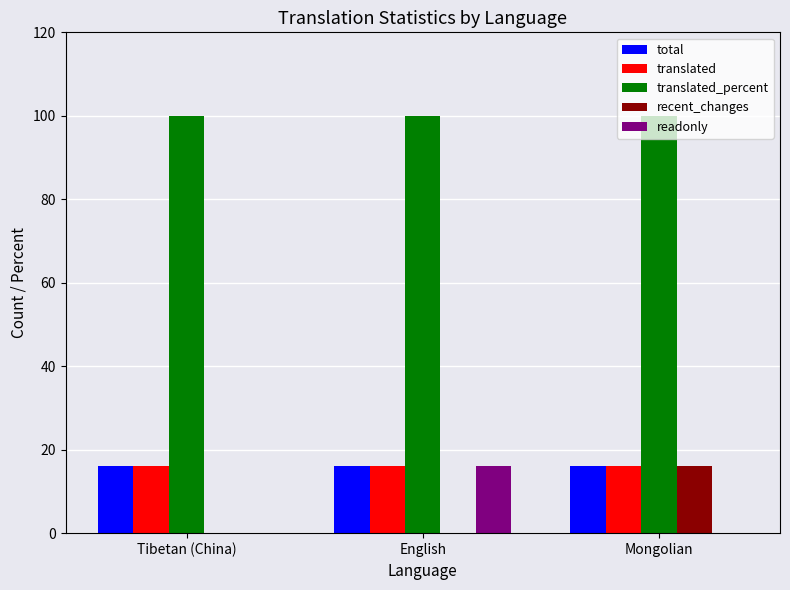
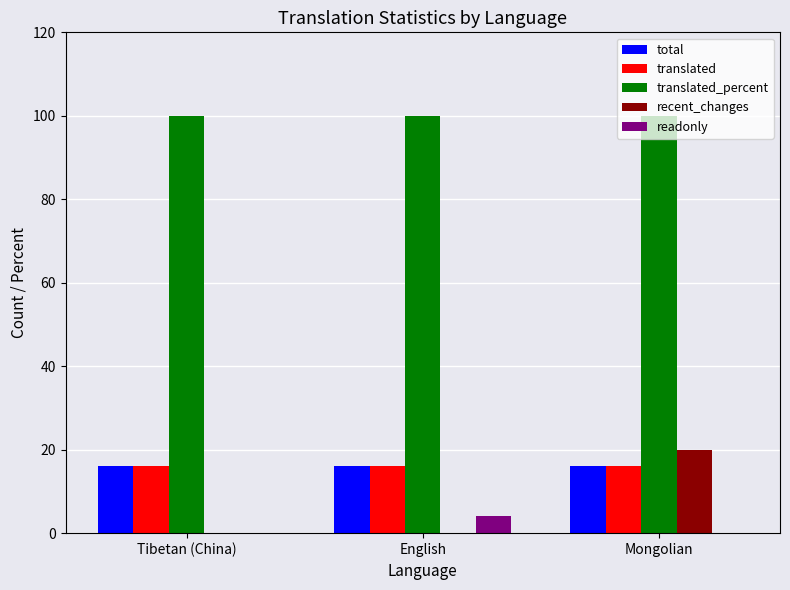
readonly, English: 16 -> 4
recent_changes, Mongolian: 16 -> 20
